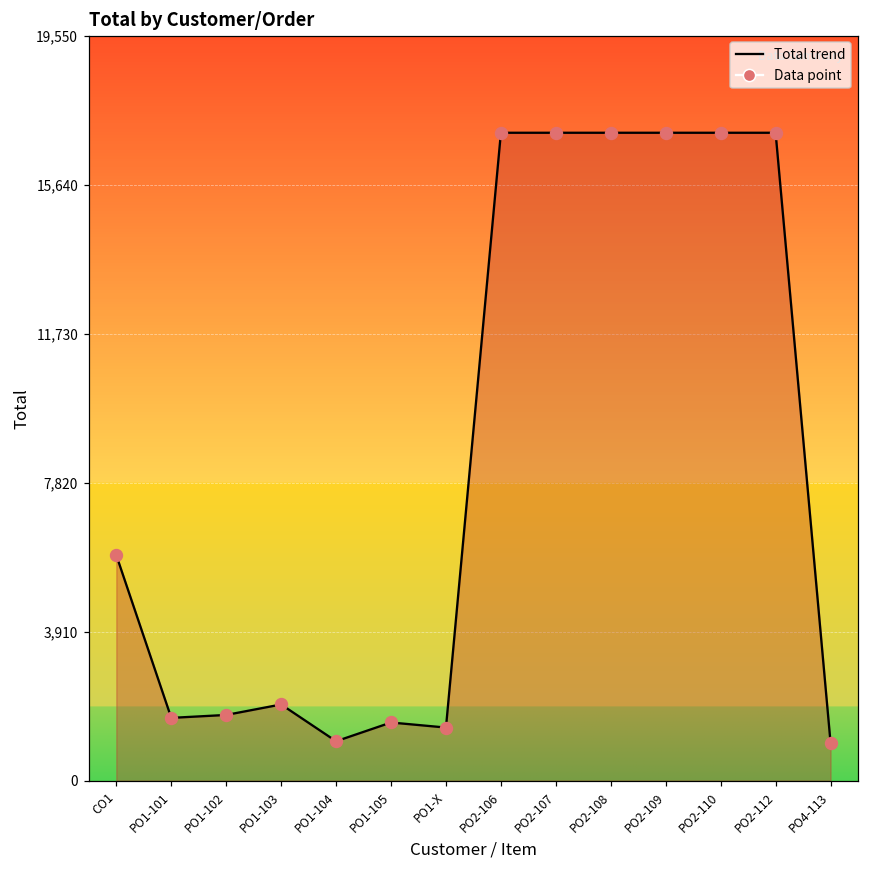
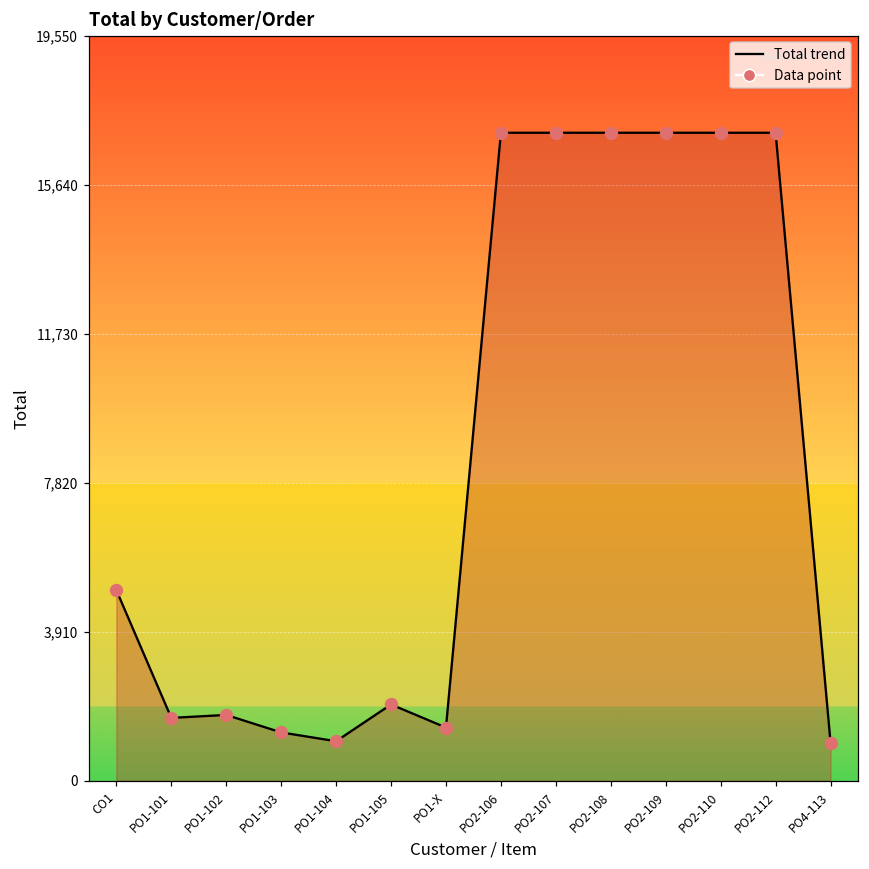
CO1: 5,900 -> 5,000
PO1-103: 2,000 -> 1,300
PO1-105: 1,500 -> 2,000
